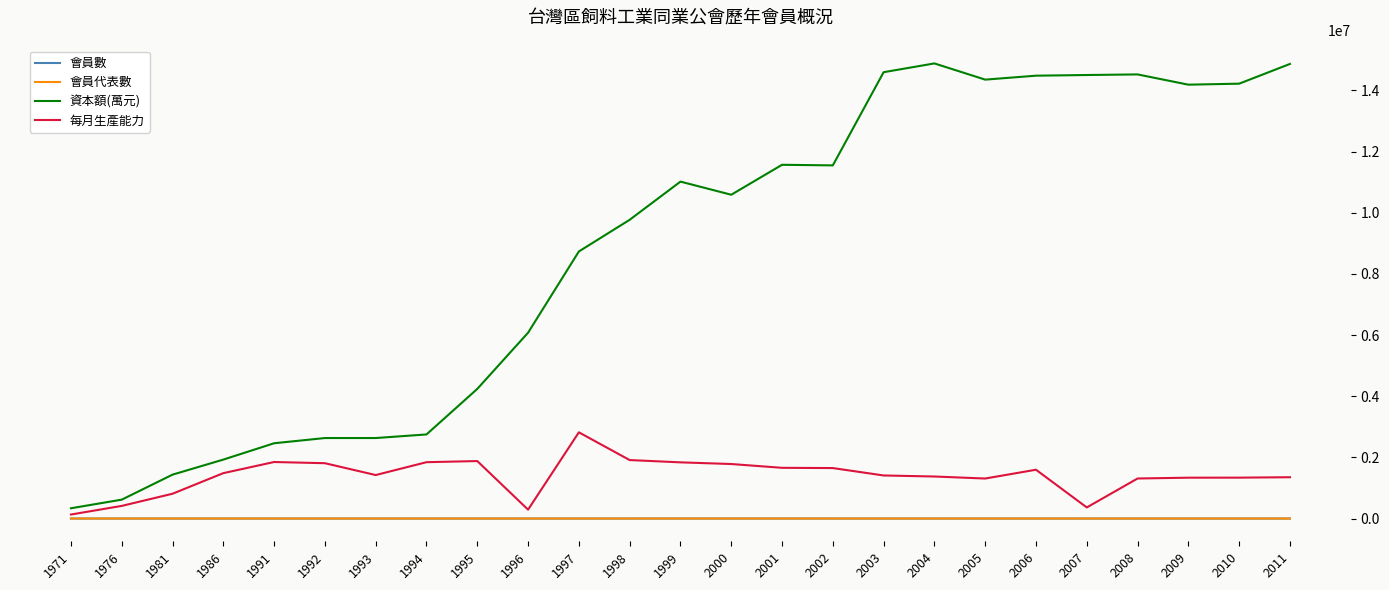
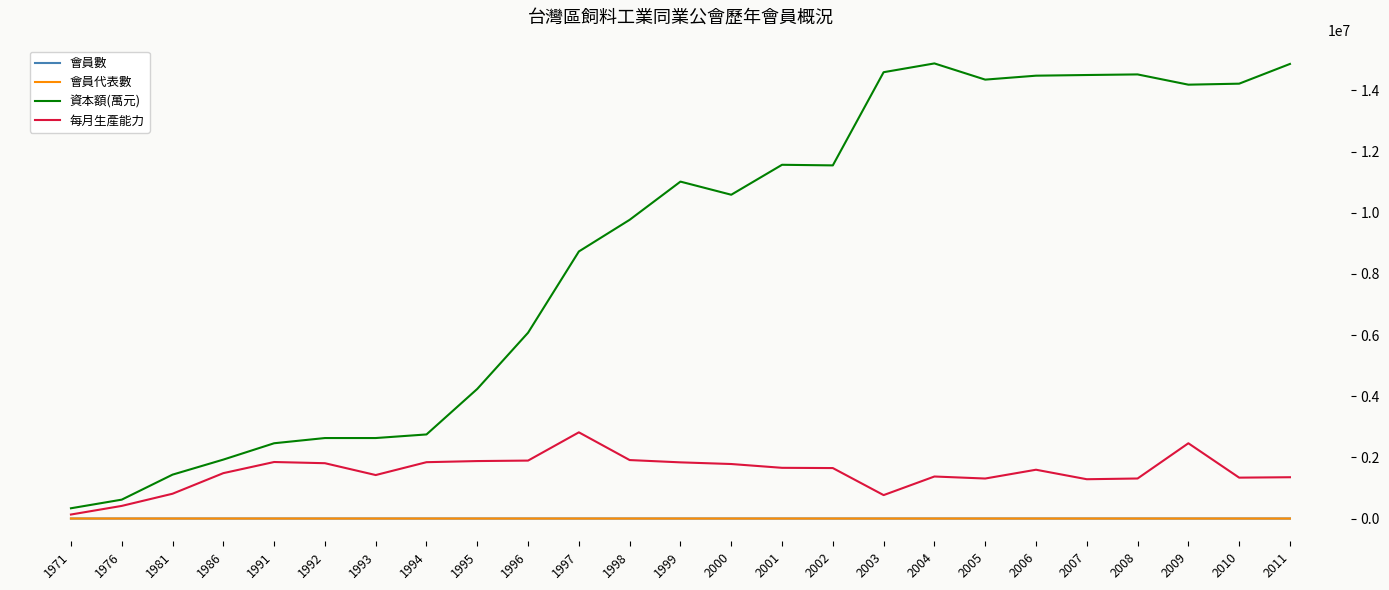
每月生產能力, 1996: 300000 -> 1900000
每月生產能力, 2003: 1400000 -> 800000
每月生產能力, 2007: 400000 -> 1300000
每月生產能力, 2009: 1300000 -> 2500000
